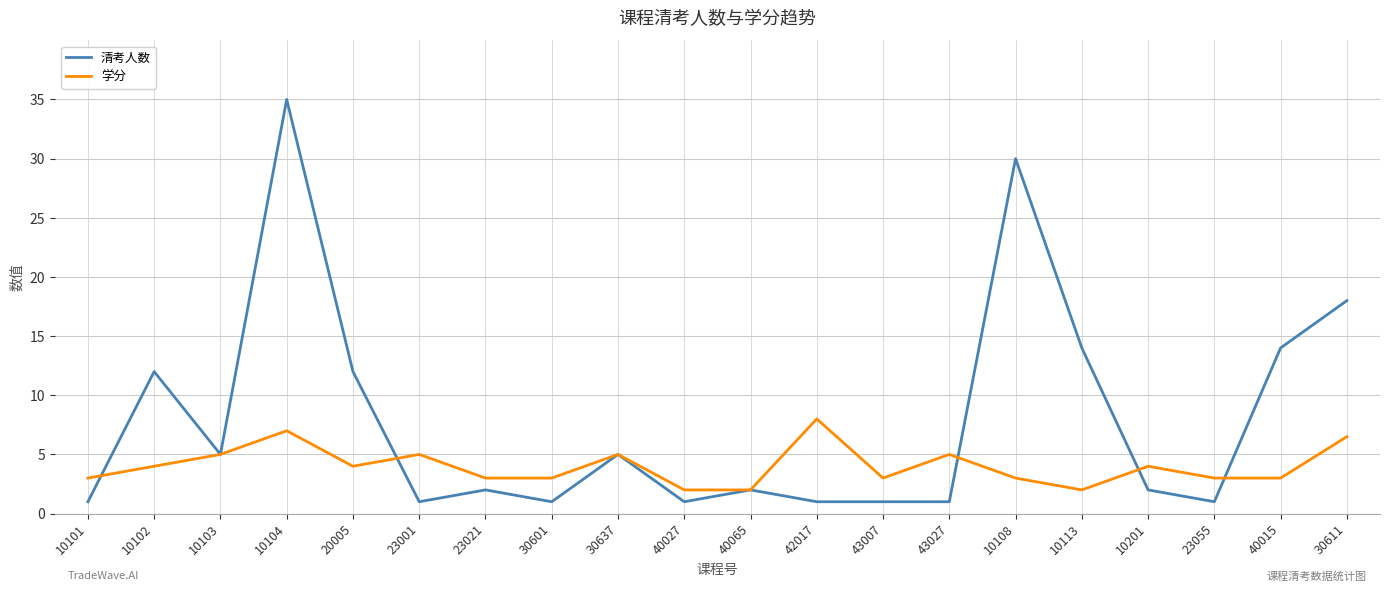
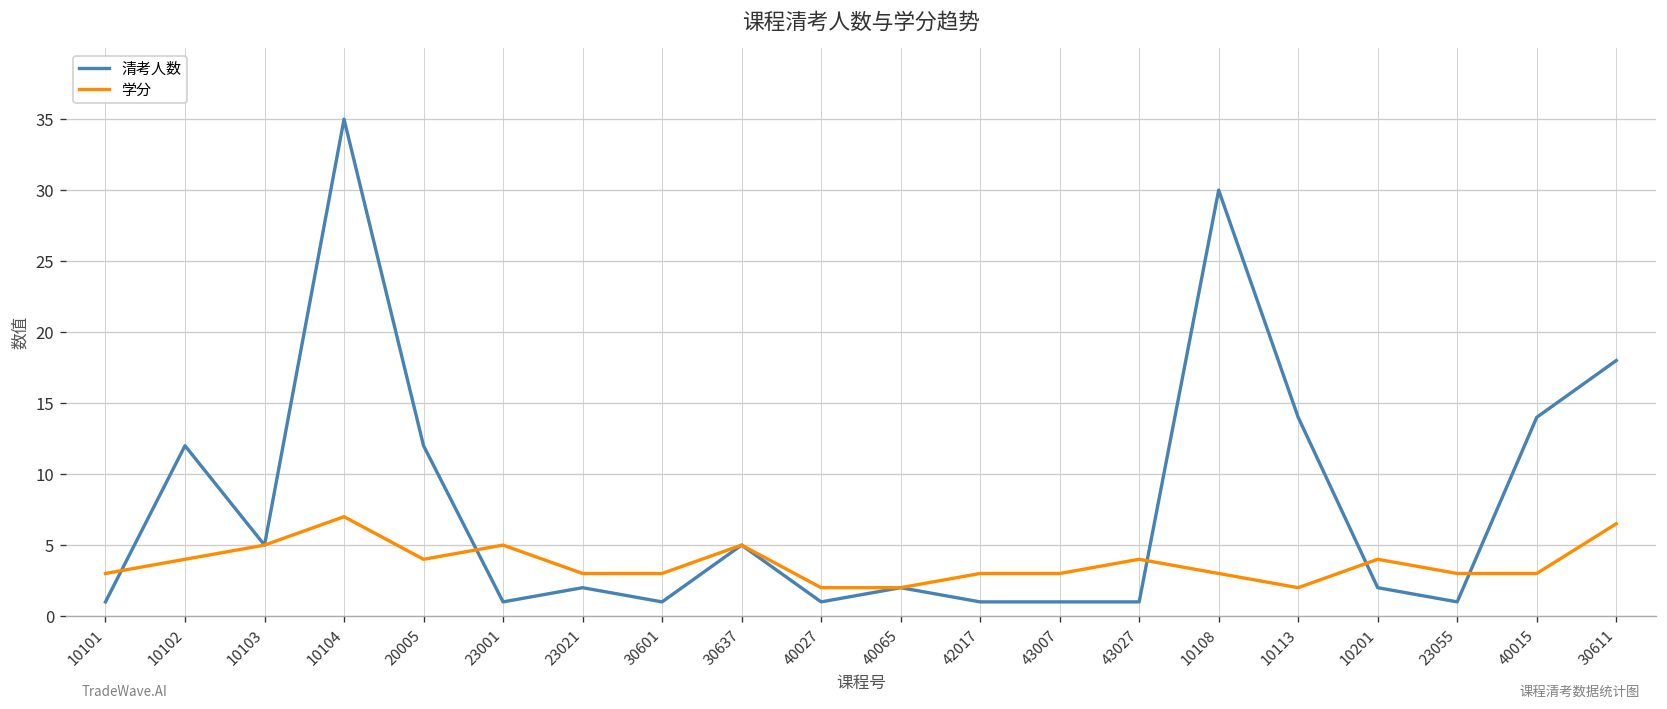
学分, 42017: 8 -> 3
学分, 43027: 5 -> 4
